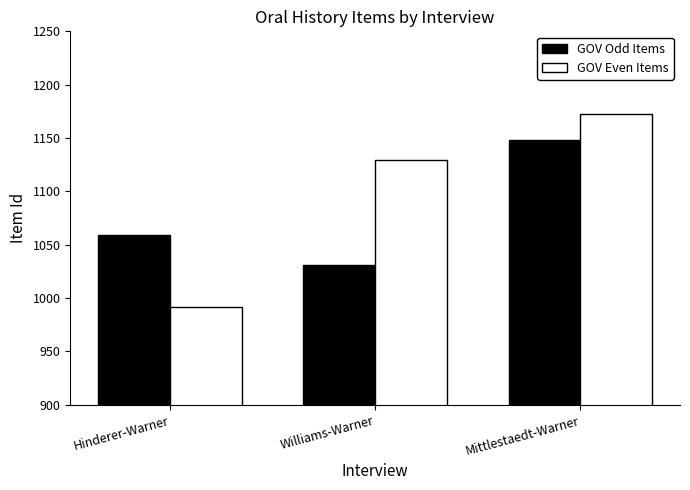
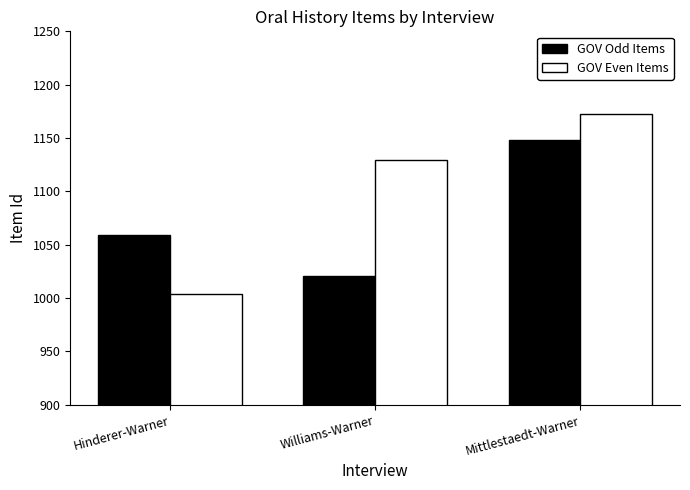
GOV Even Items, Hinderer-Warner: 992 -> 1004
GOV Odd Items, Williams-Warner: 1031 -> 1021
